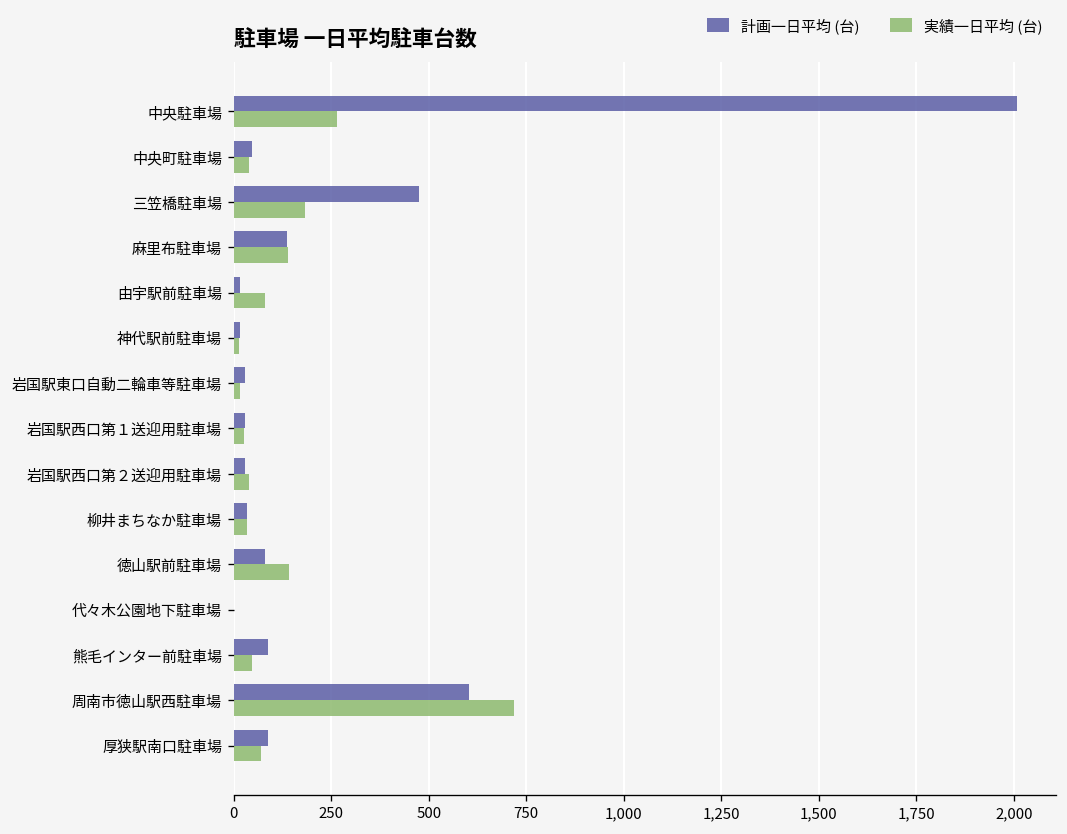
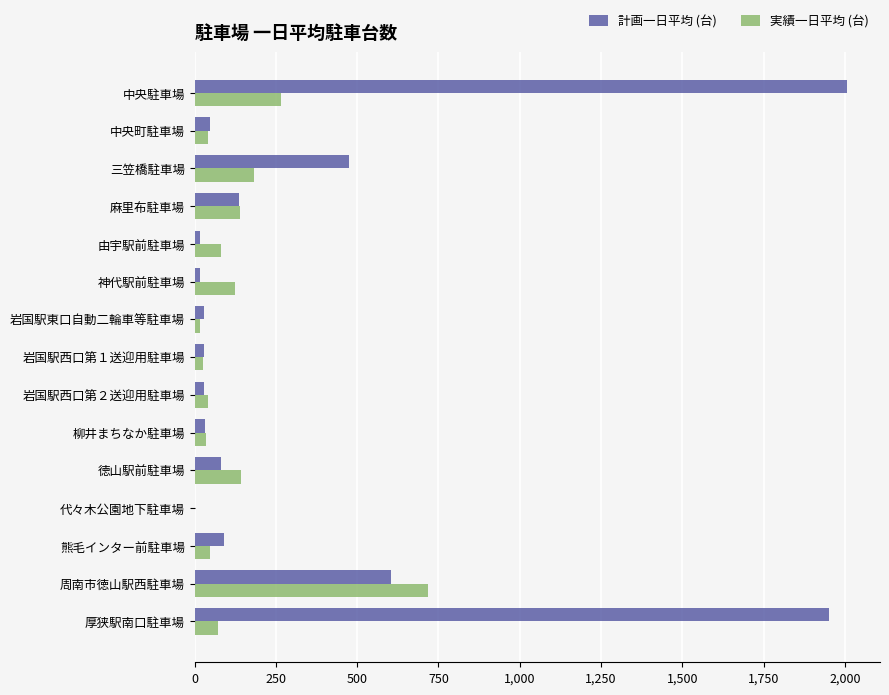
実績一日平均 (台), 神代駅前駐車場: 10 -> 120
計画一日平均 (台), 厚狭駅南口駐車場: 90 -> 1,950
